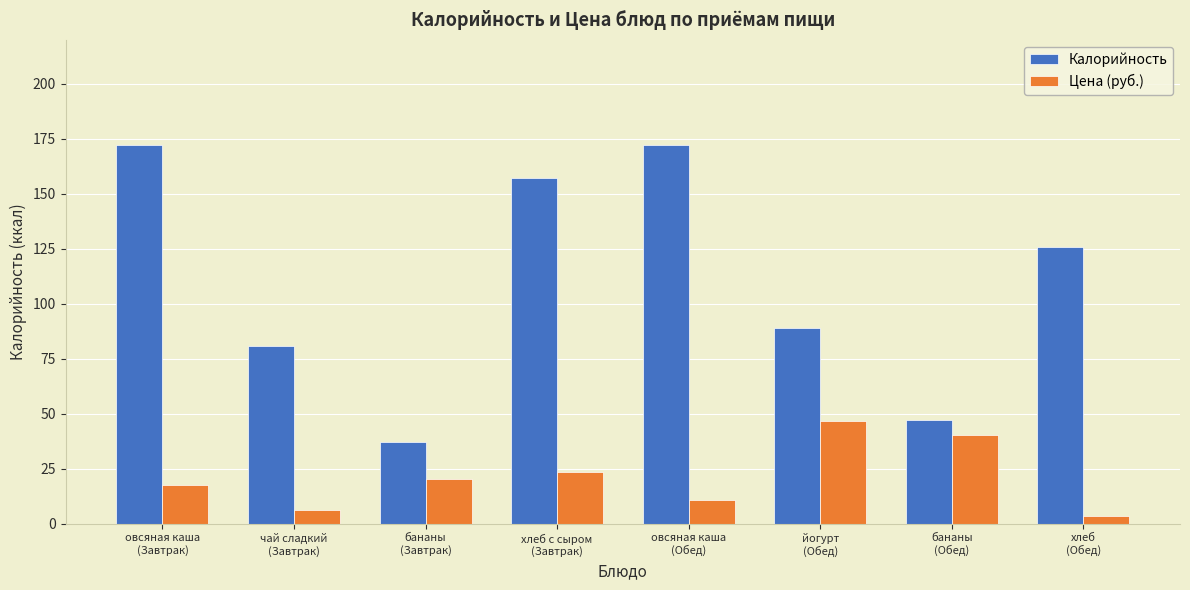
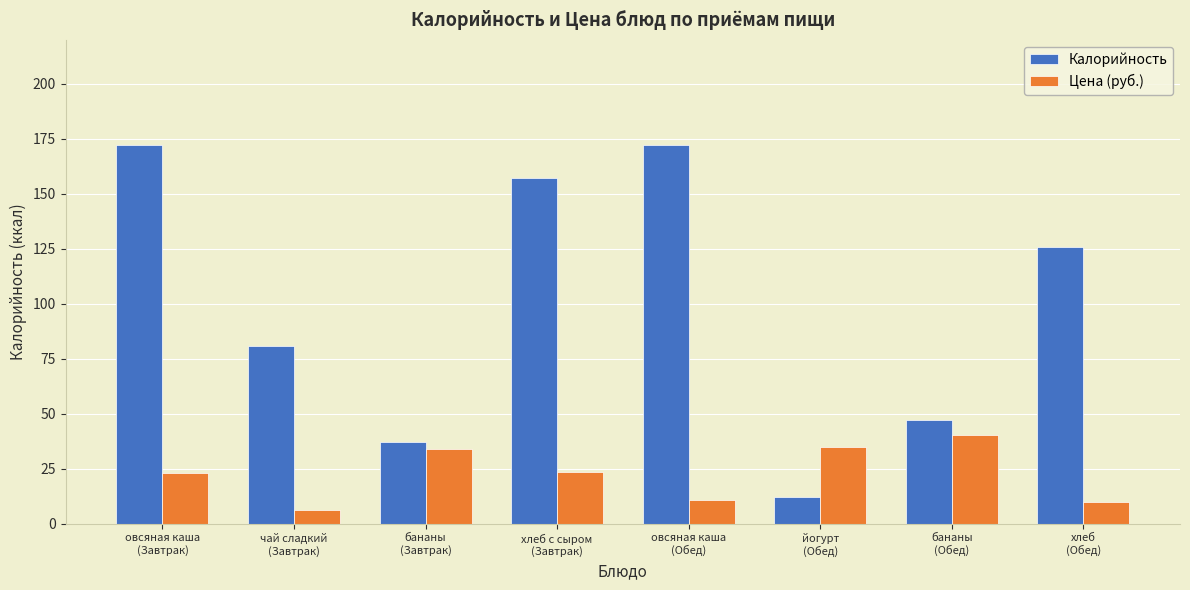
Цена (руб.), овсяная каша (Завтрак): 17 -> 23
Цена (руб.), бананы (Завтрак): 20 -> 34
Калорийность, йогурт (Обед): 89 -> 12
Цена (руб.), йогурт (Обед): 47 -> 35
Цена (руб.), хлеб (Обед): 3 -> 10
